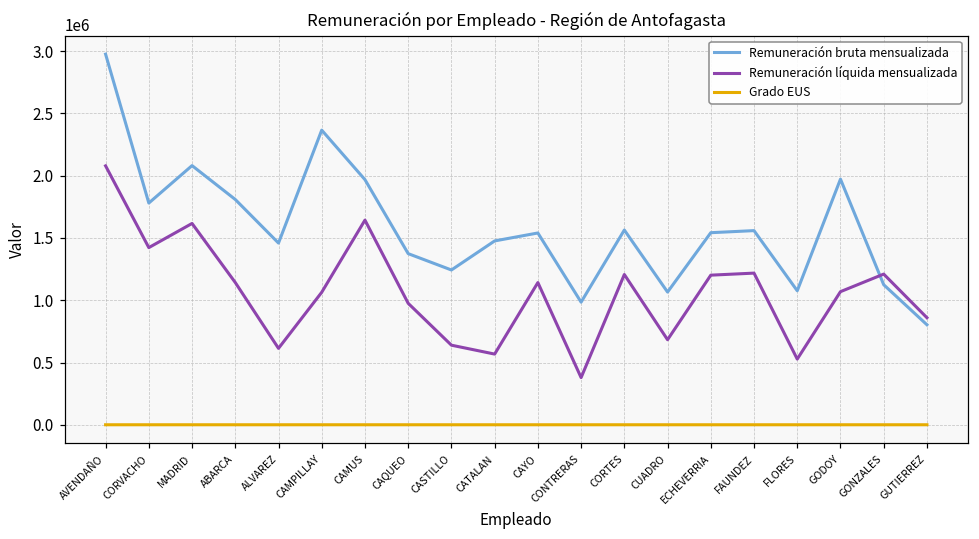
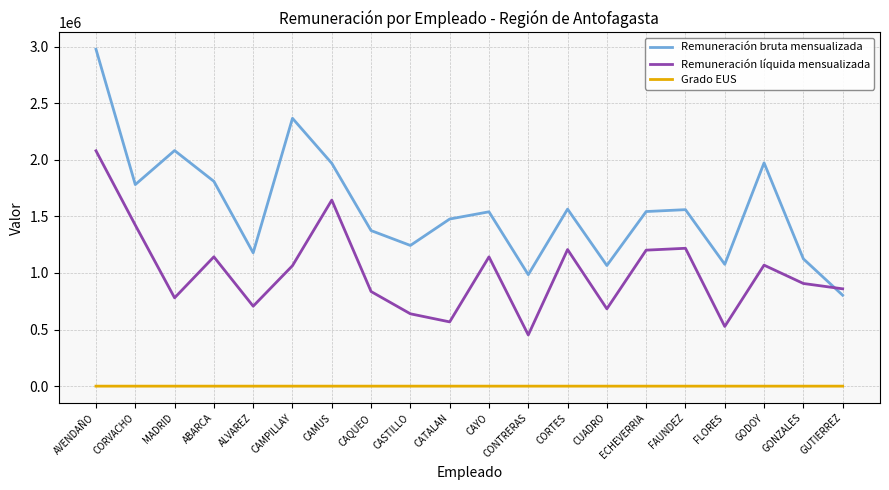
Remuneración líquida mensualizada, MADRID: 1620000 -> 780000
Remuneración bruta mensualizada, ALVAREZ: 1460000 -> 1180000
Remuneración líquida mensualizada, ALVAREZ: 610000 -> 710000
Remuneración líquida mensualizada, CAQUEO: 980000 -> 840000
Remuneración líquida mensualizada, CONTRERAS: 380000 -> 450000
Remuneración líquida mensualizada, GONZALES: 1210000 -> 910000
